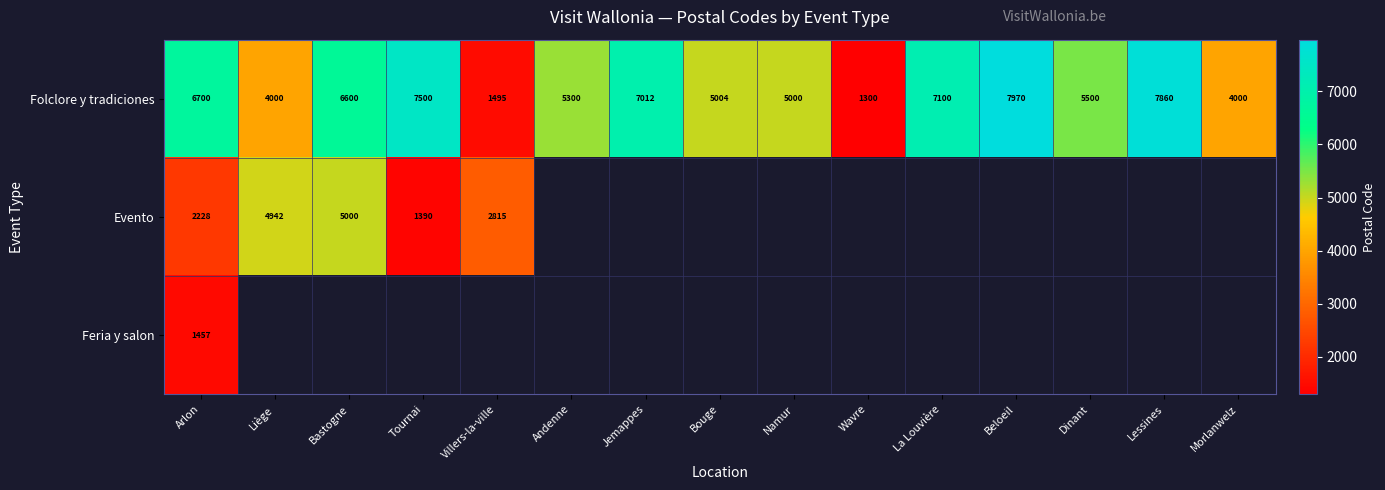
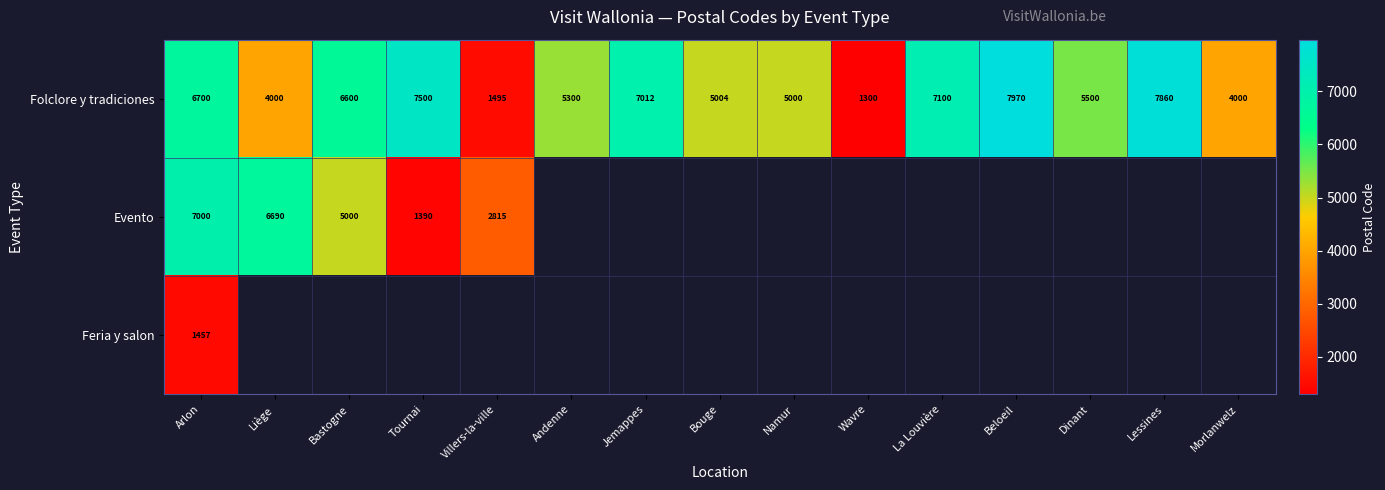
Evento, Arlon: 2228 -> 7000
Evento, Liège: 4942 -> 6690
